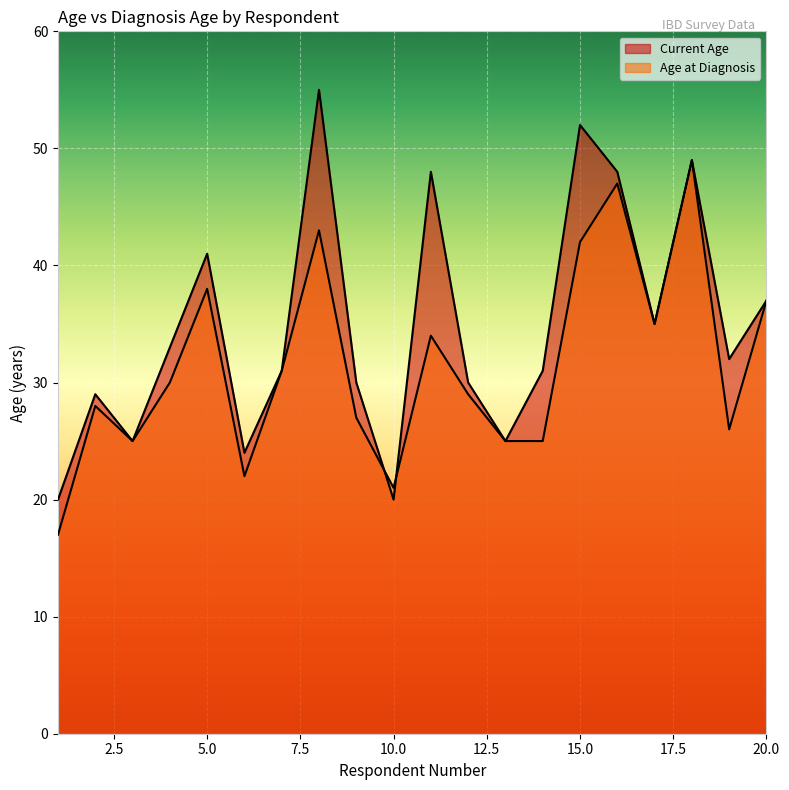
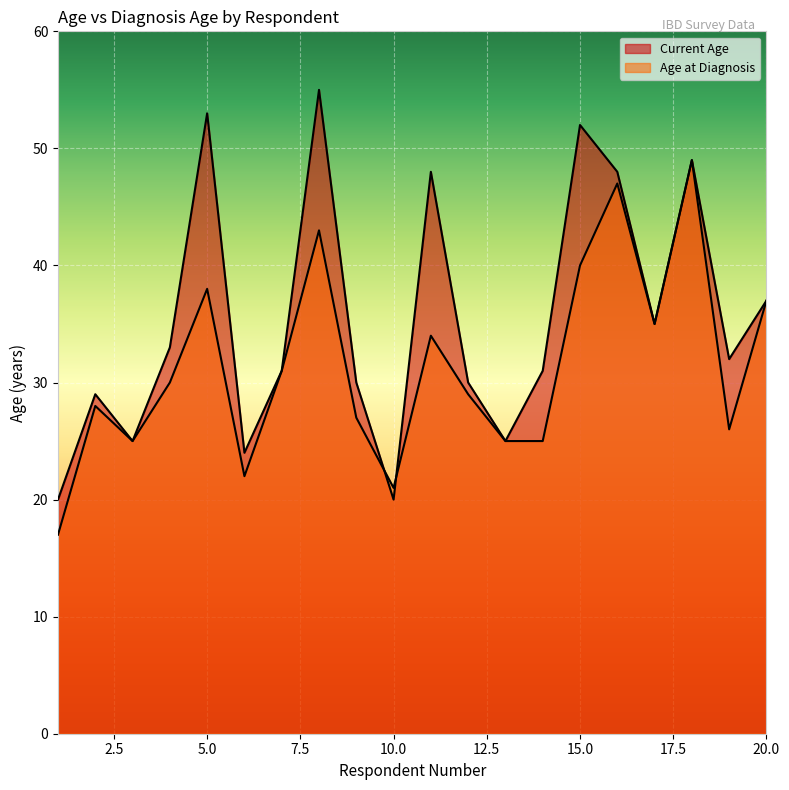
Current Age, 5.0: 41 -> 53
Age at Diagnosis, 15.0: 42 -> 40
